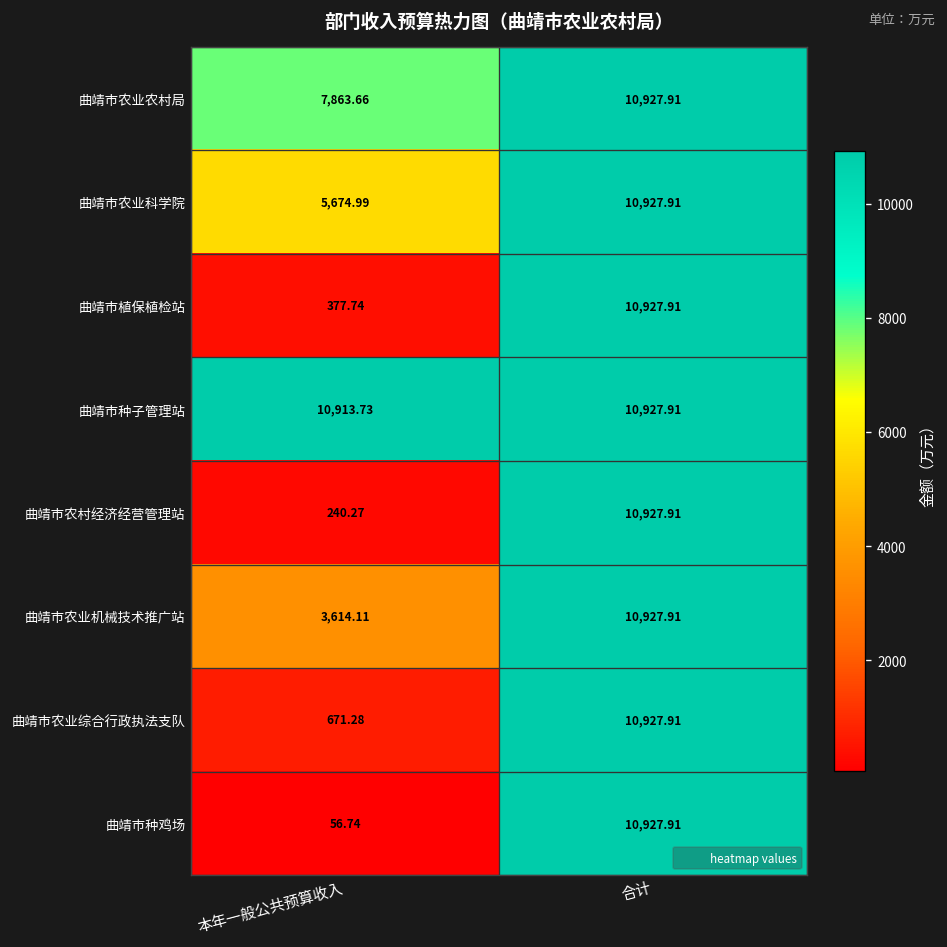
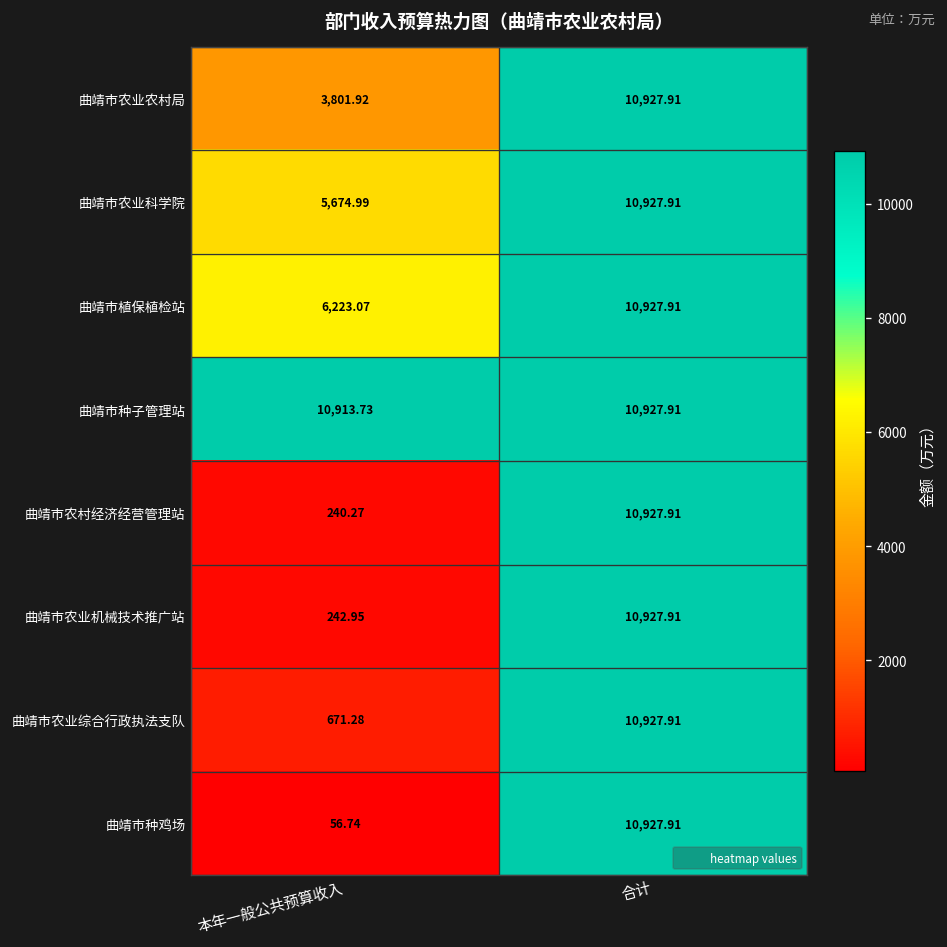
曲靖市农业农村局, 本年一般公共预算收入: 7,863.66 -> 3,801.92
曲靖市植保植检站, 本年一般公共预算收入: 377.74 -> 6,223.07
曲靖市农业机械技术推广站, 本年一般公共预算收入: 3,614.11 -> 242.95
